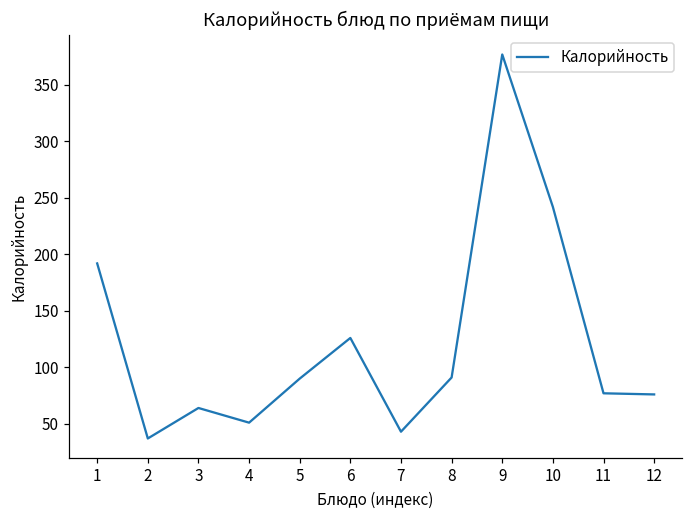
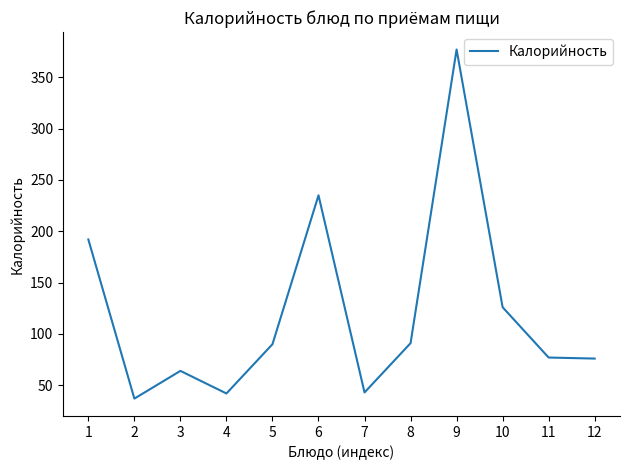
4: 51 -> 42
6: 126 -> 235
10: 242 -> 126
